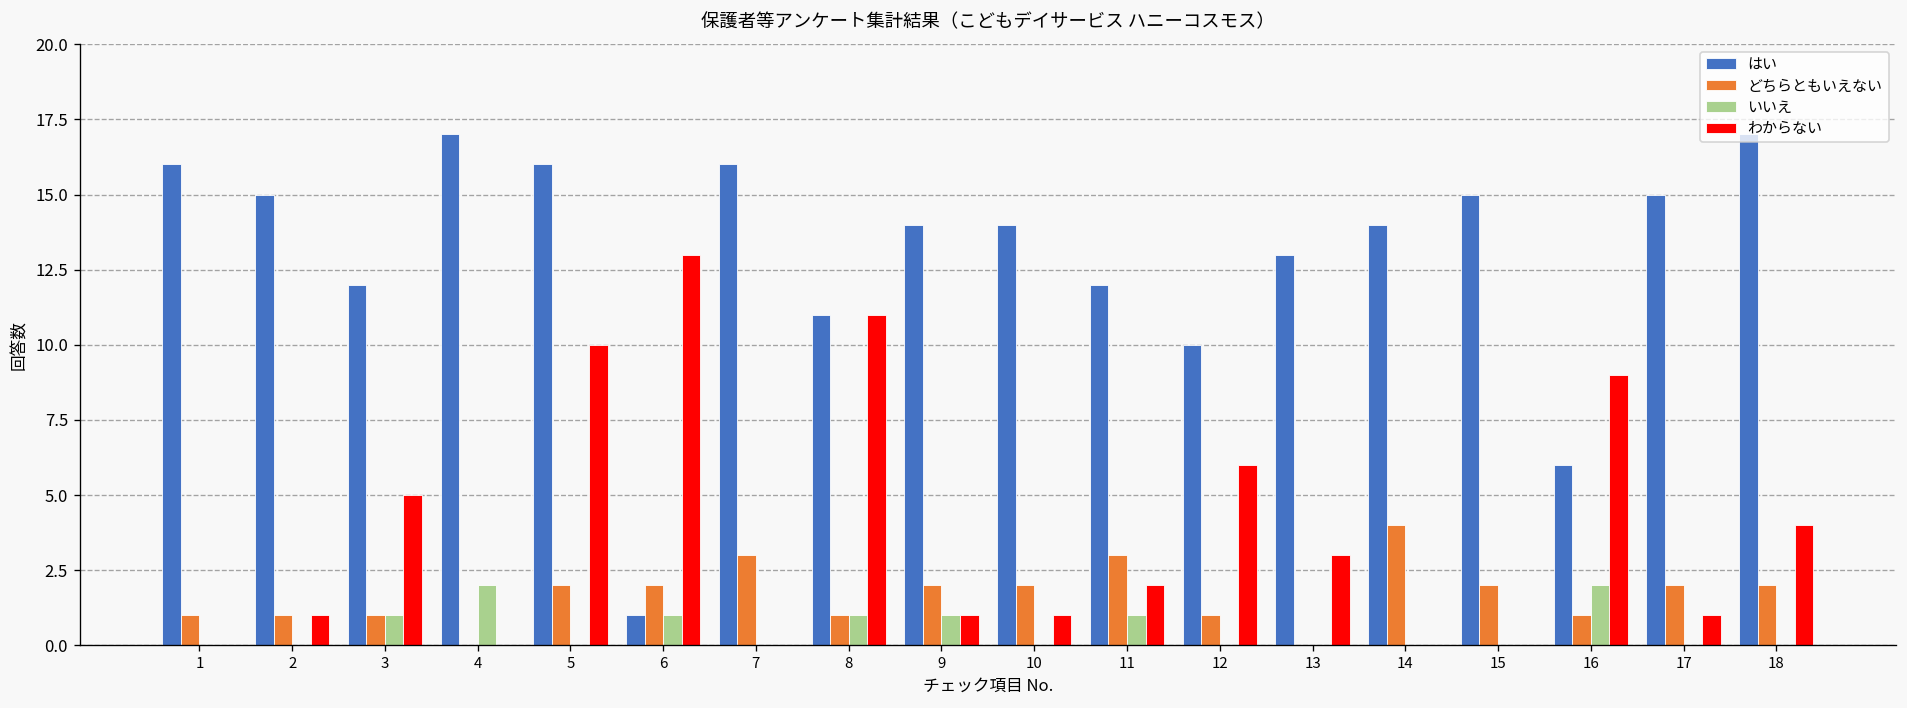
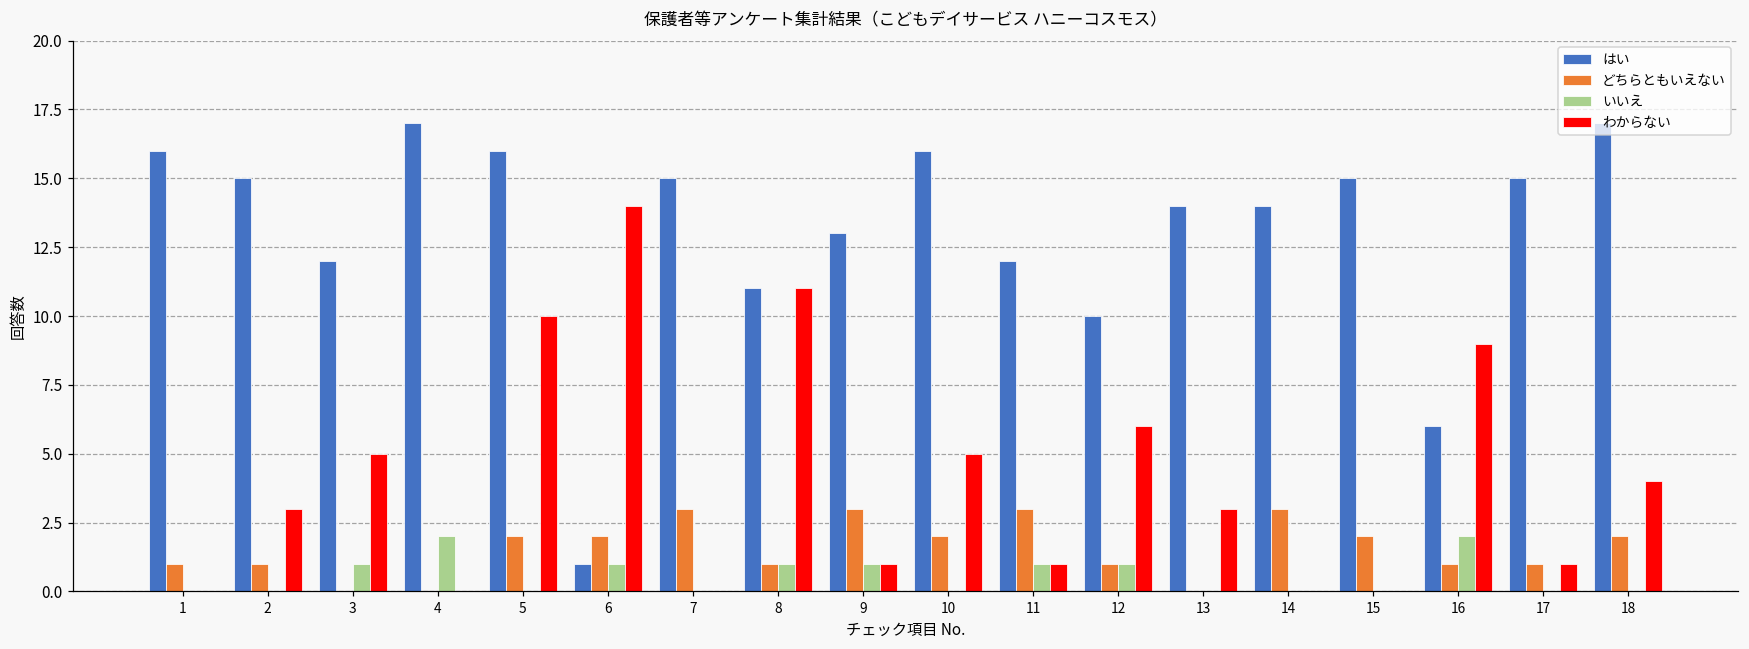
わからない, 2: 1 -> 3
どちらともいえない, 3: 1 -> 0
わからない, 6: 13 -> 14
はい, 7: 16 -> 15
はい, 9: 14 -> 13
どちらともいえない, 9: 2 -> 3
はい, 10: 14 -> 16
わからない, 10: 1 -> 5
わからない, 11: 2 -> 1
いいえ, 12: 0 -> 1
はい, 13: 13 -> 14
どちらともいえない, 14: 4 -> 3
どちらともいえない, 17: 2 -> 1
